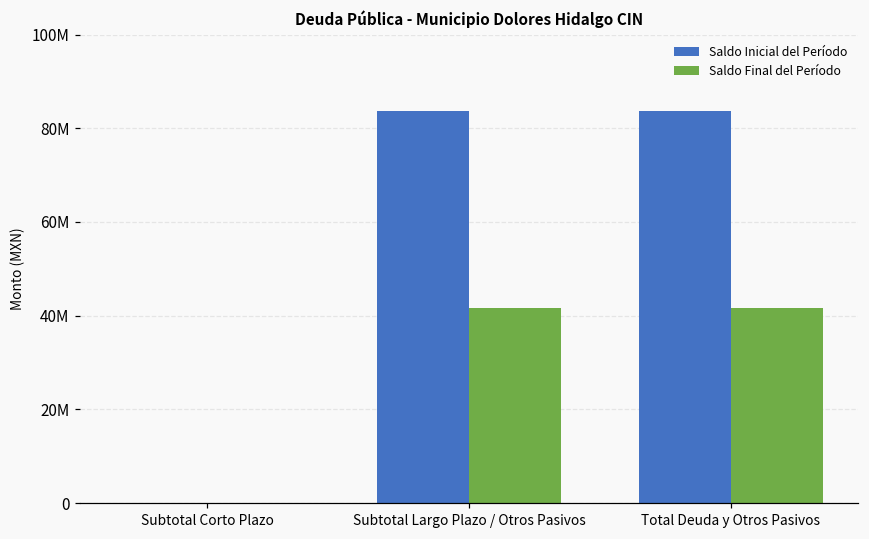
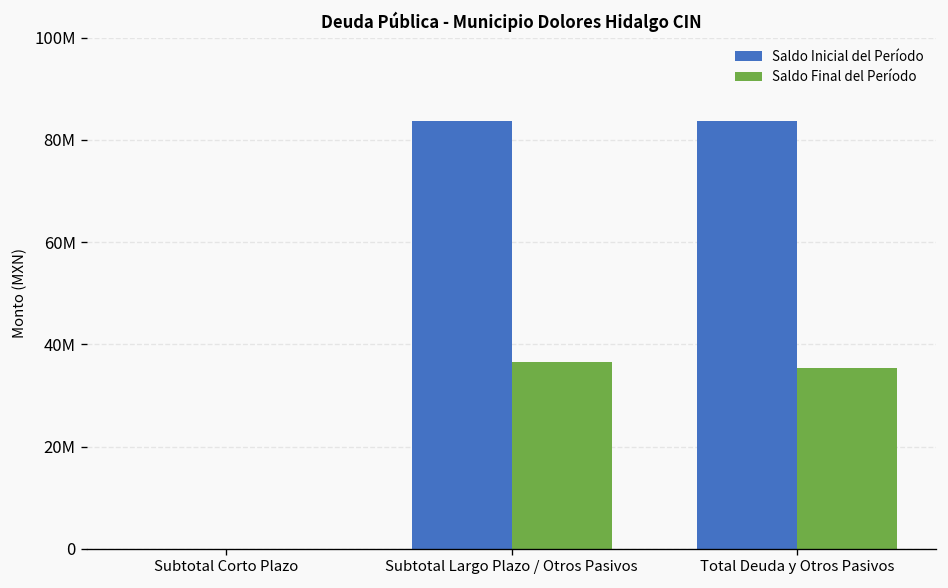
Saldo Final del Período, Subtotal Largo Plazo / Otros Pasivos: 42000000 -> 36000000
Saldo Final del Período, Total Deuda y Otros Pasivos: 42000000 -> 35000000
